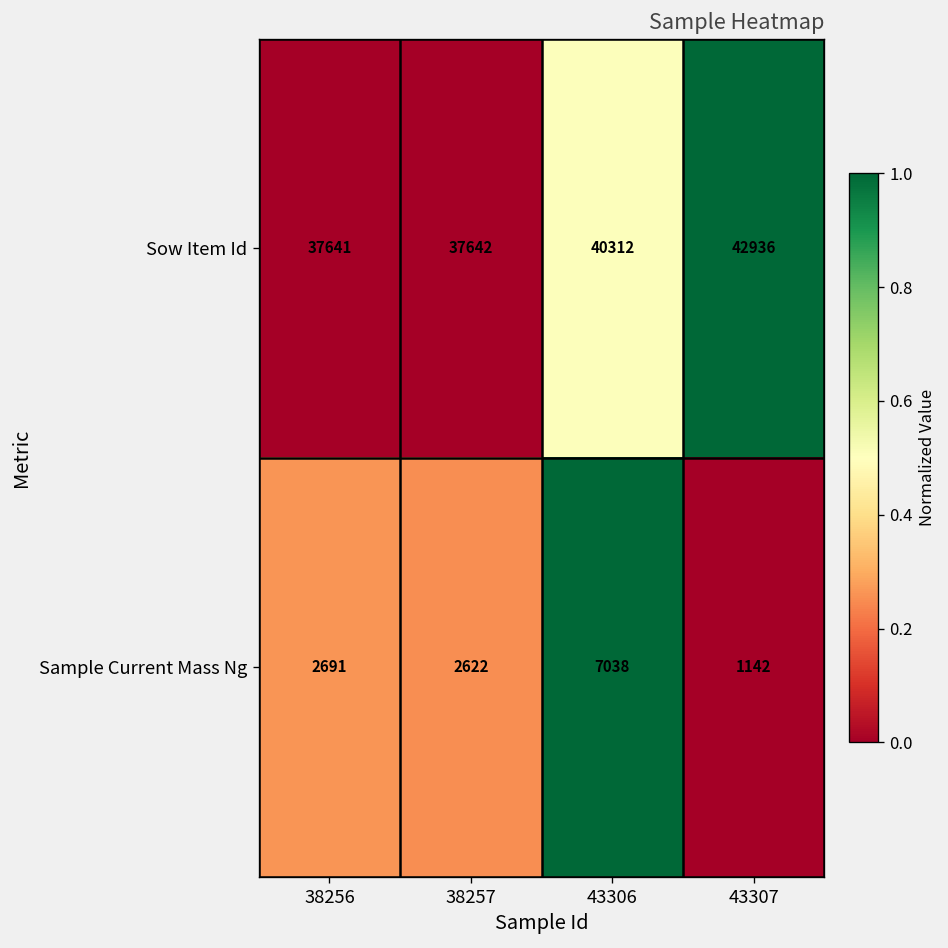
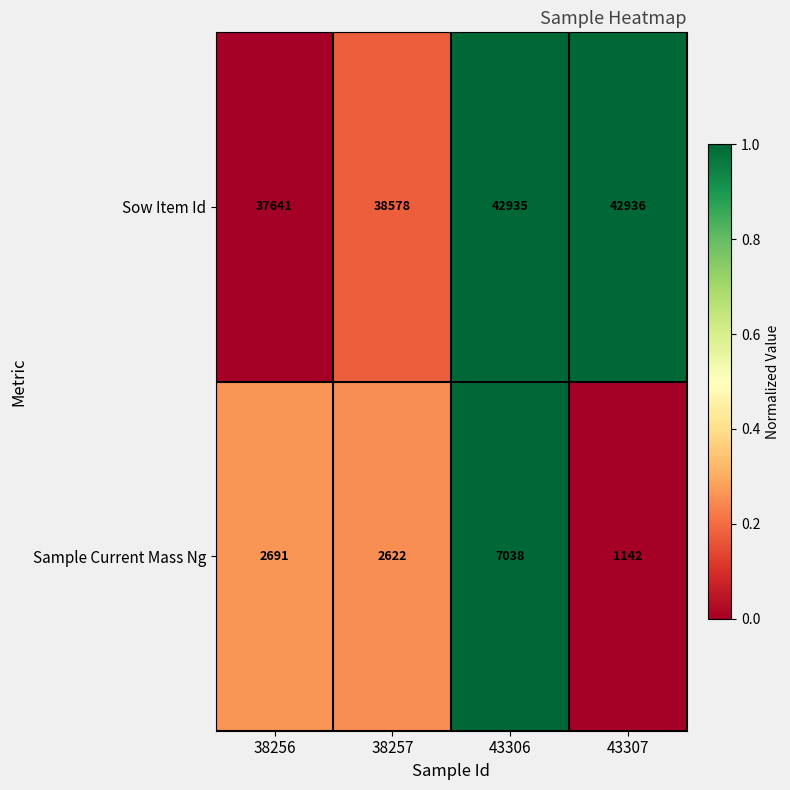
Sow Item Id, 38257: 37642 -> 38578
Sow Item Id, 43306: 40312 -> 42935
